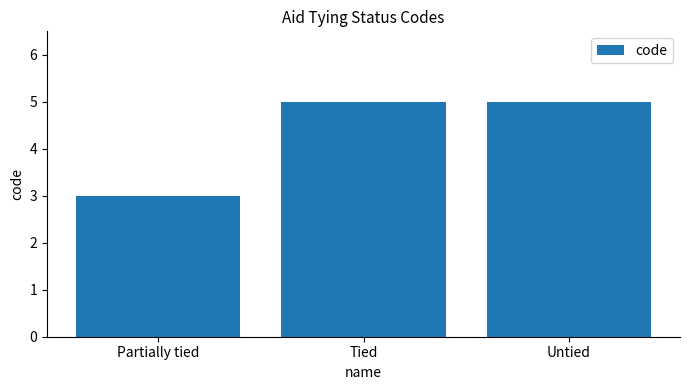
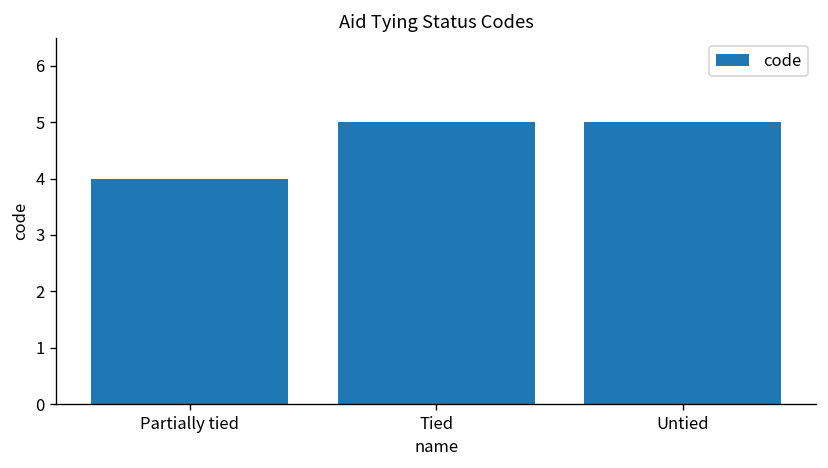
Partially tied: 3 -> 4
